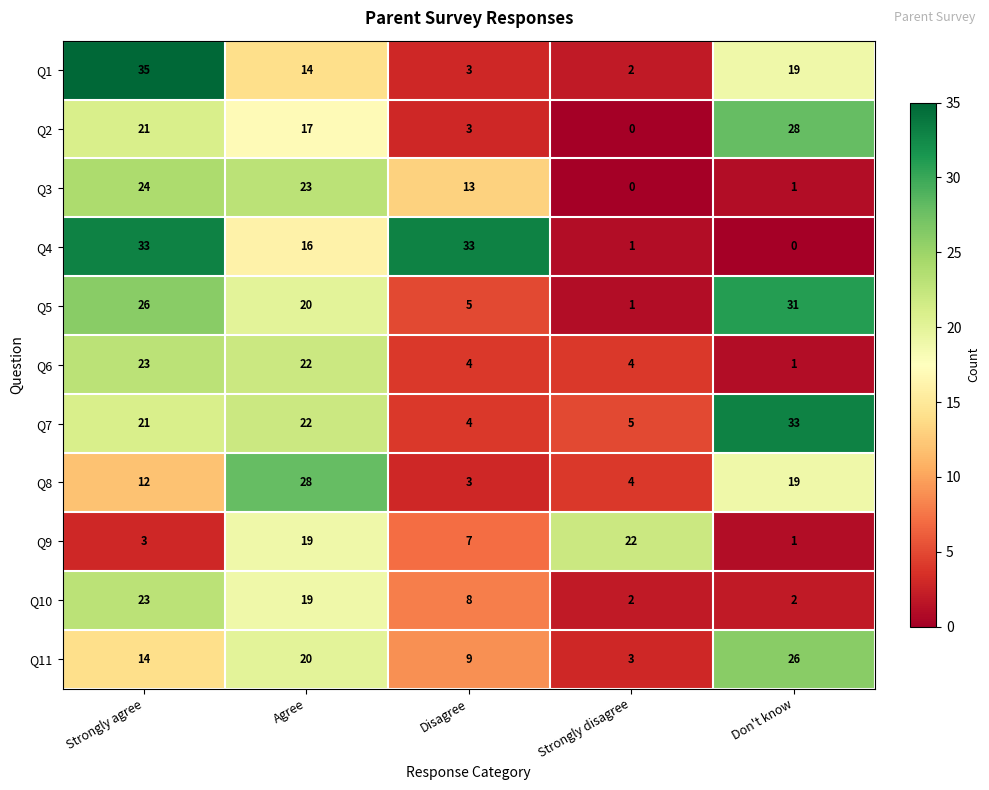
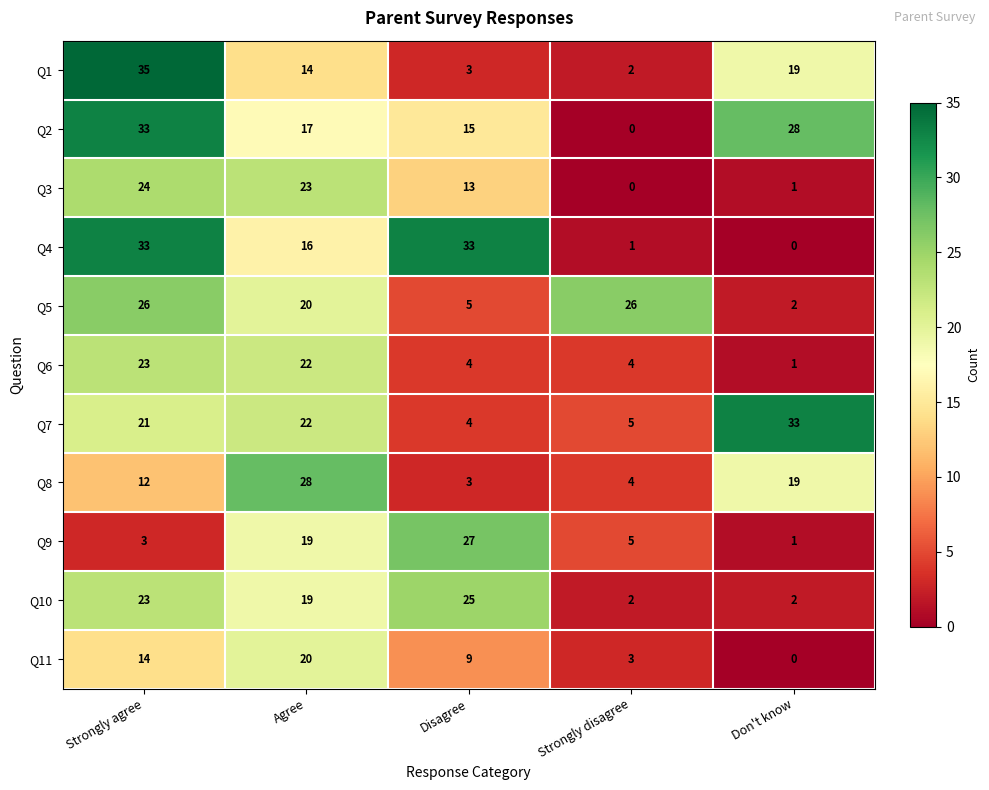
Q2, Strongly agree: 21 -> 33
Q2, Disagree: 3 -> 15
Q5, Strongly disagree: 1 -> 26
Q5, Don't know: 31 -> 2
Q9, Disagree: 7 -> 27
Q9, Strongly disagree: 22 -> 5
Q10, Disagree: 8 -> 25
Q11, Don't know: 26 -> 0
